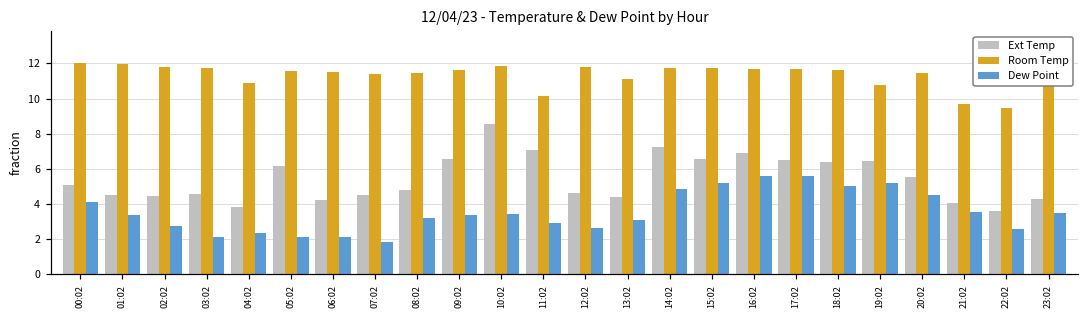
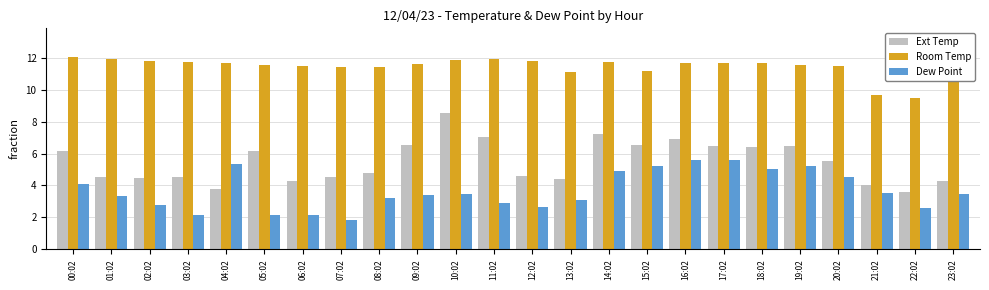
Ext Temp, 00:02: 5.1 -> 6.2
Room Temp, 04:02: 10.9 -> 11.6
Dew Point, 04:02: 2.4 -> 5.3
Room Temp, 11:02: 10.2 -> 11.9
Room Temp, 15:02: 11.7 -> 11.2
Room Temp, 19:02: 10.8 -> 11.6
